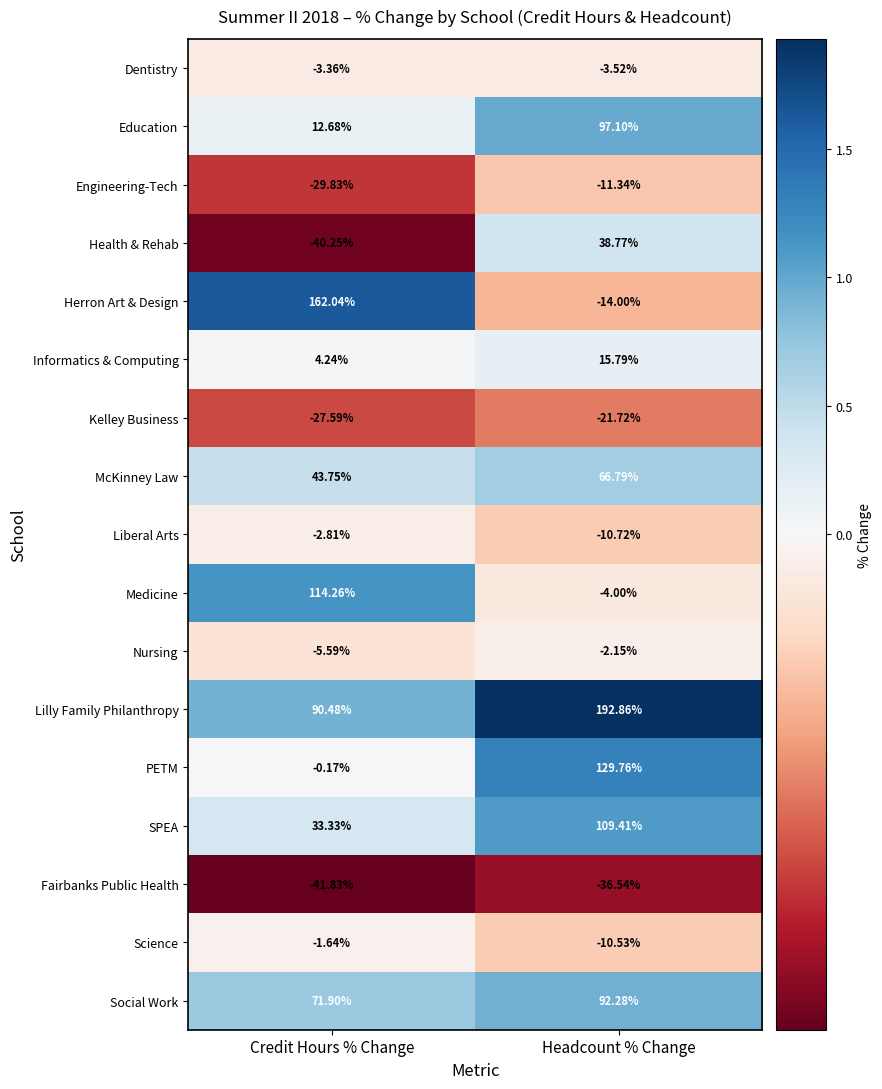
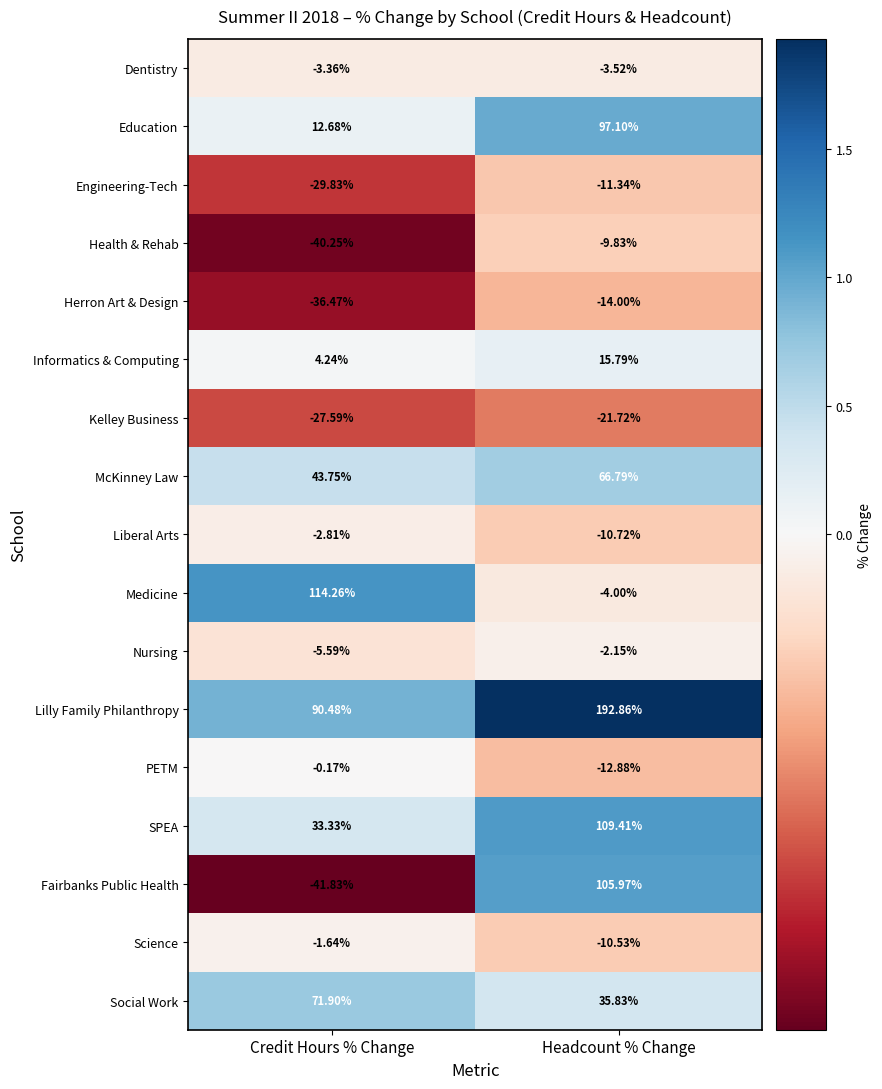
Health & Rehab, Headcount % Change: 38.77% -> -9.83%
Herron Art & Design, Credit Hours % Change: 162.04% -> -36.47%
PETM, Headcount % Change: 129.76% -> -12.88%
Fairbanks Public Health, Headcount % Change: -36.54% -> 105.97%
Social Work, Headcount % Change: 92.28% -> 35.83%
